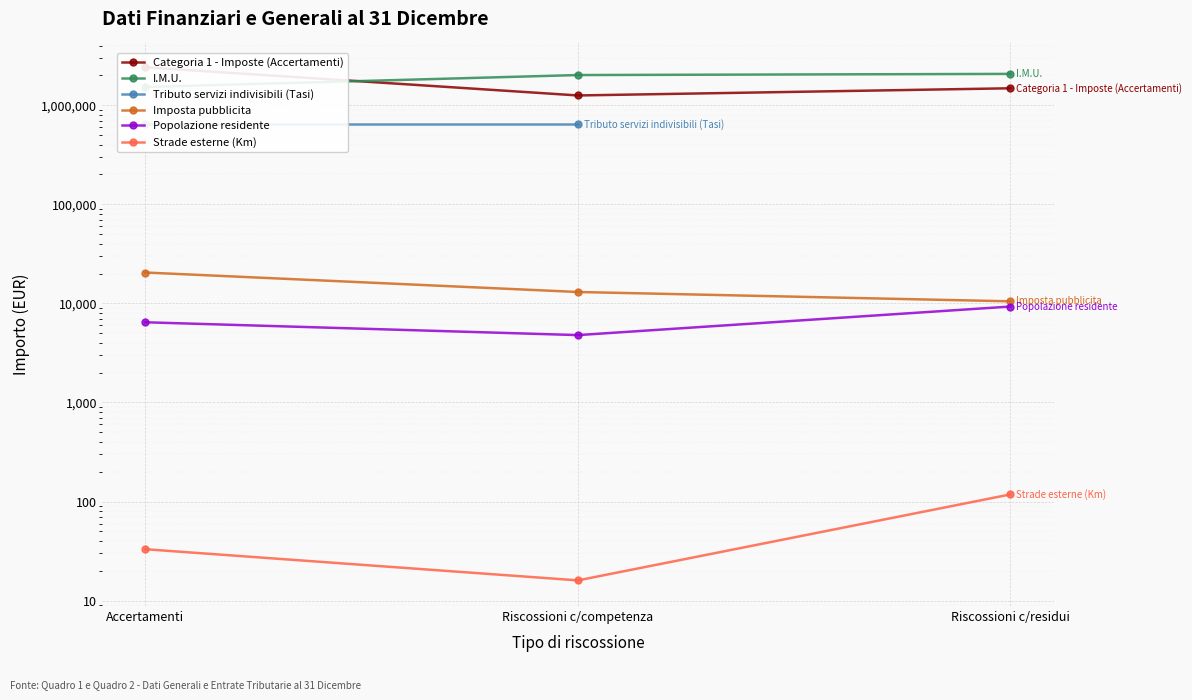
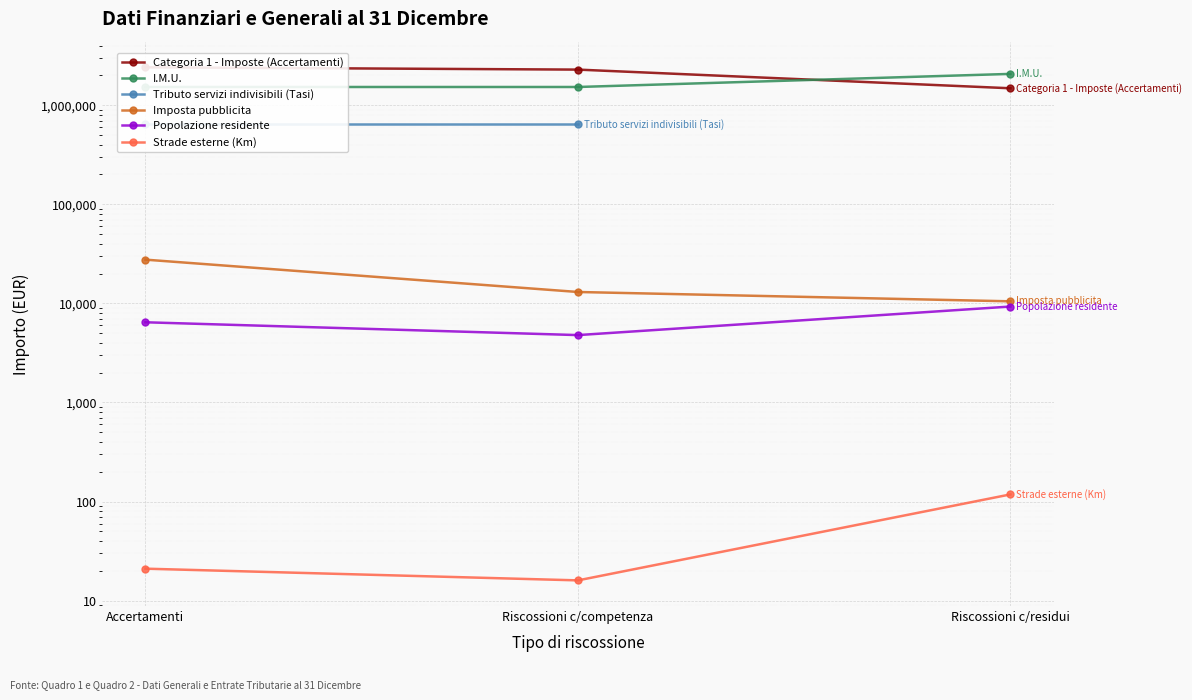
Imposta pubblicita, Accertamenti: 20,000 -> 28,000
Strade esterne (Km), Accertamenti: 33 -> 21
Categoria 1 - Imposte (Accertamenti), Riscossioni c/competenza: 1,300,000 -> 2,300,000
I.M.U., Riscossioni c/competenza: 2,000,000 -> 1,500,000
